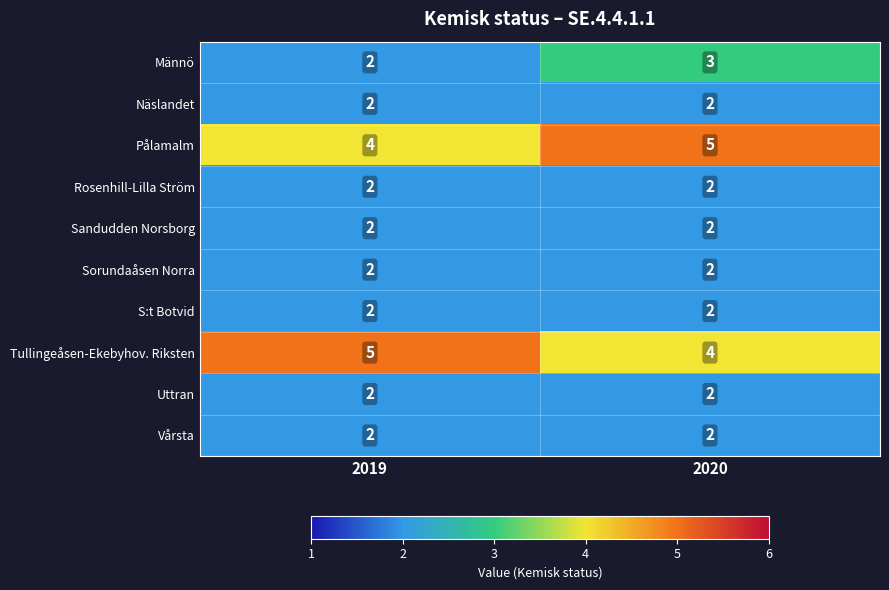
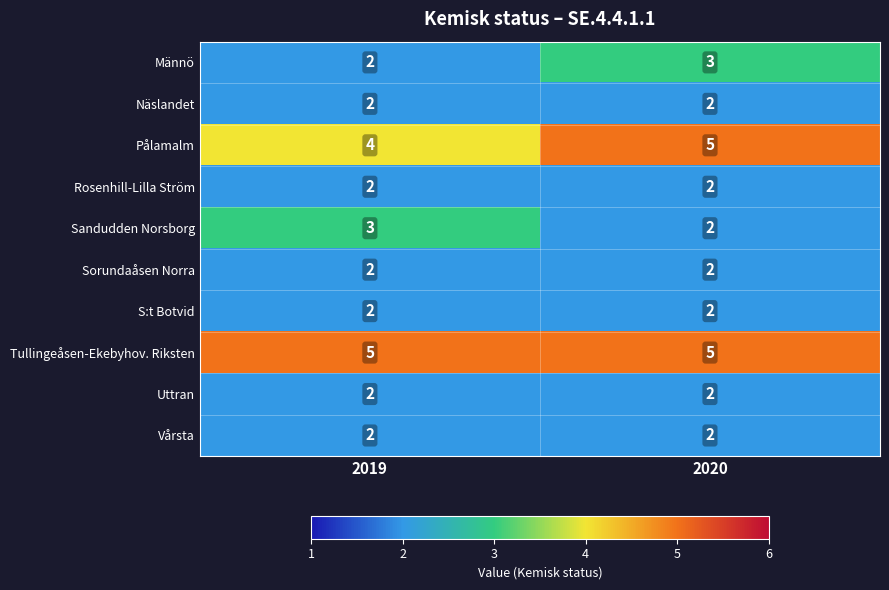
Sandudden Norsborg, 2019: 2 -> 3
Tullingeåsen-Ekebyhov. Riksten, 2020: 4 -> 5
